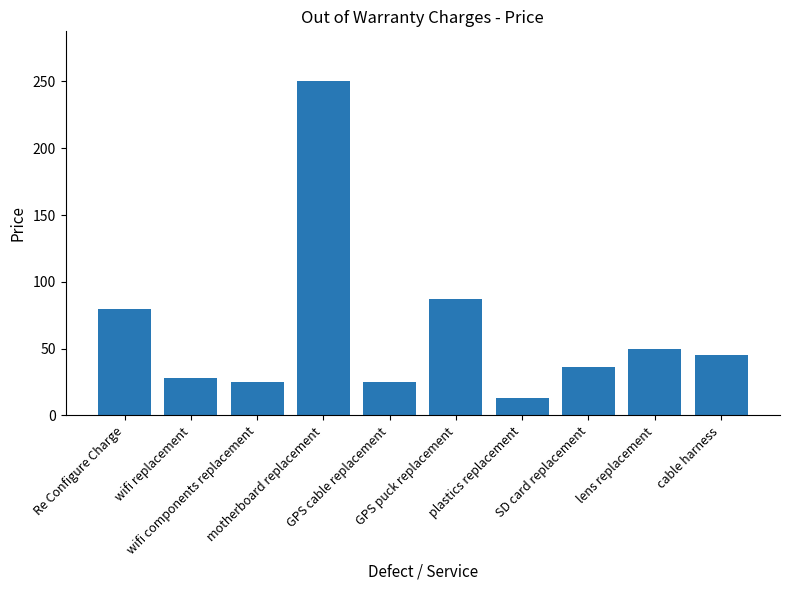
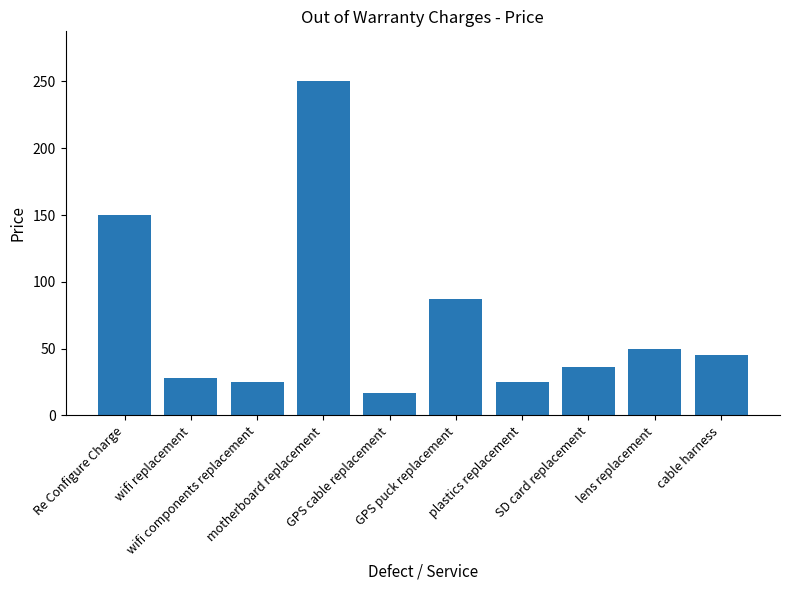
Re Configure Charge: 80 -> 150
GPS cable replacement: 25 -> 17
plastics replacement: 13 -> 25
